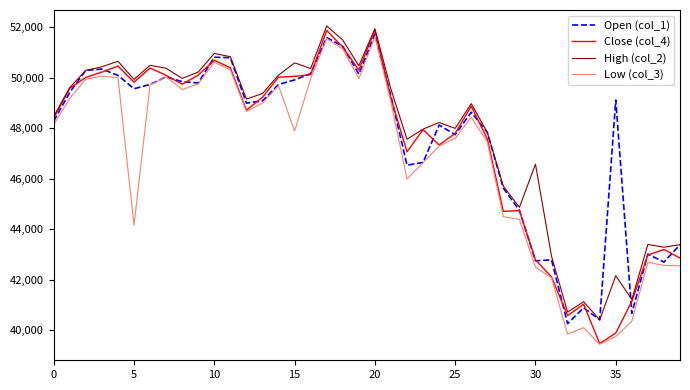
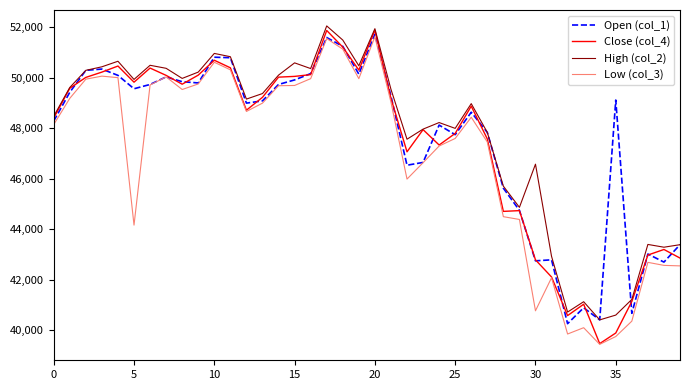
Low (col_3), 15: 47,900 -> 49,700
Low (col_3), 30: 42,500 -> 40,800
High (col_2), 35: 42,200 -> 40,600
